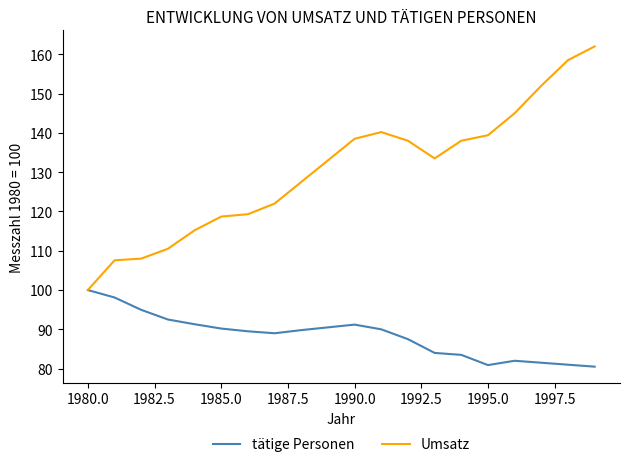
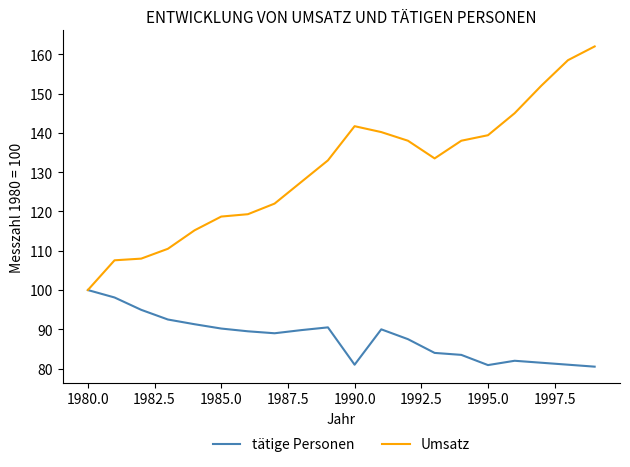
tätige Personen, 1990.0: 91 -> 81
Umsatz, 1990.0: 139 -> 142
